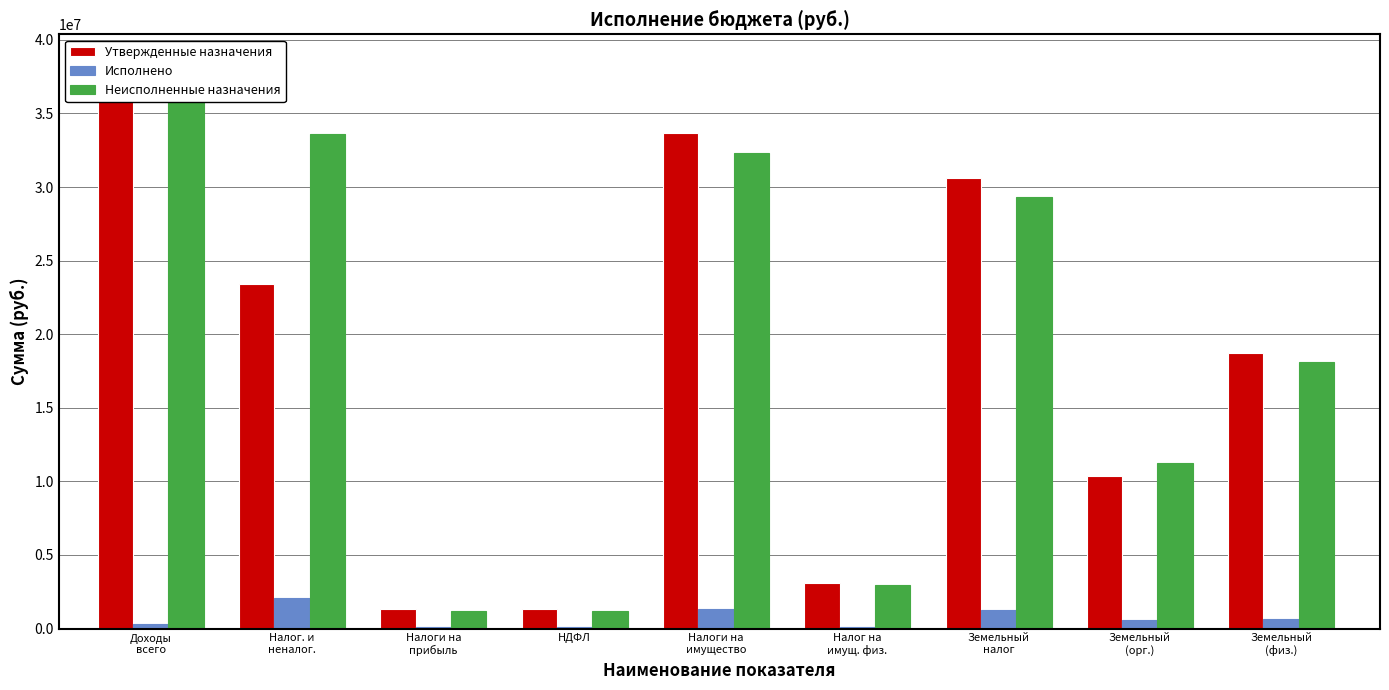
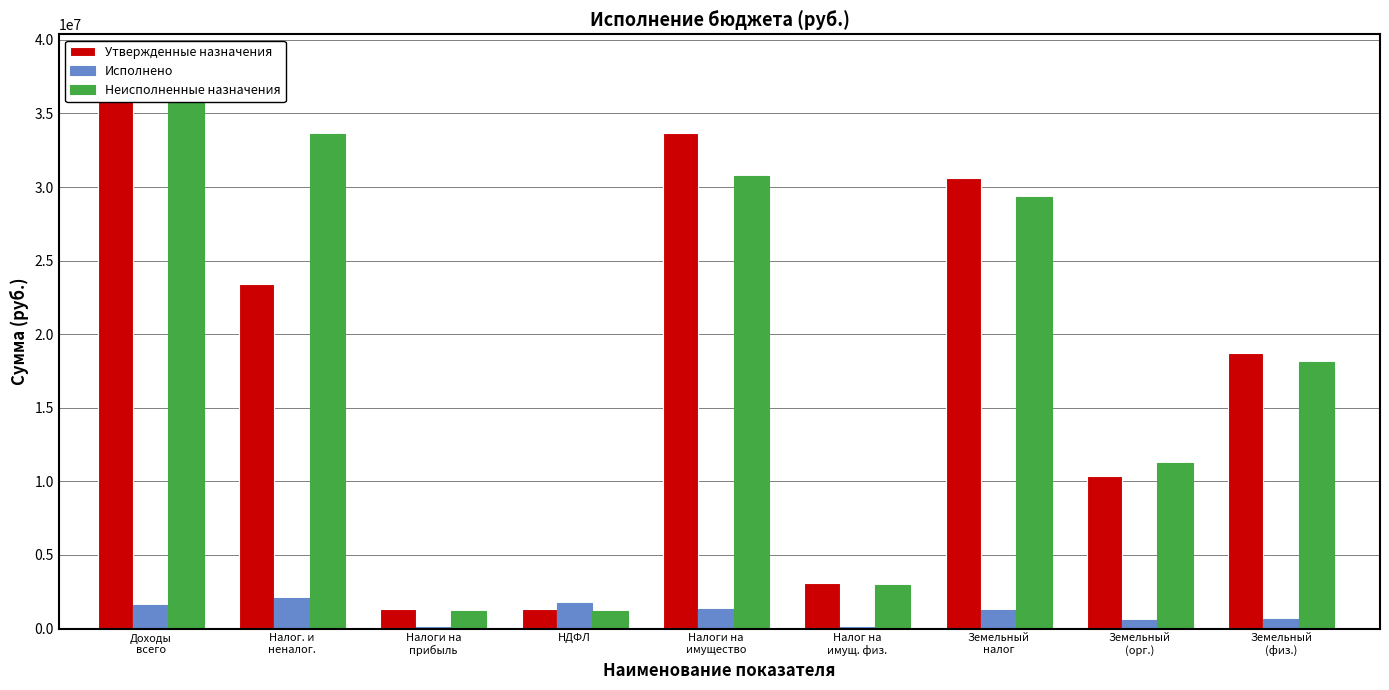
Исполнено, Доходы всего: 300000 -> 1600000
Исполнено, НДФЛ: 100000 -> 1800000
Неисполненные назначения, Налоги на имущество: 32300000 -> 30700000
